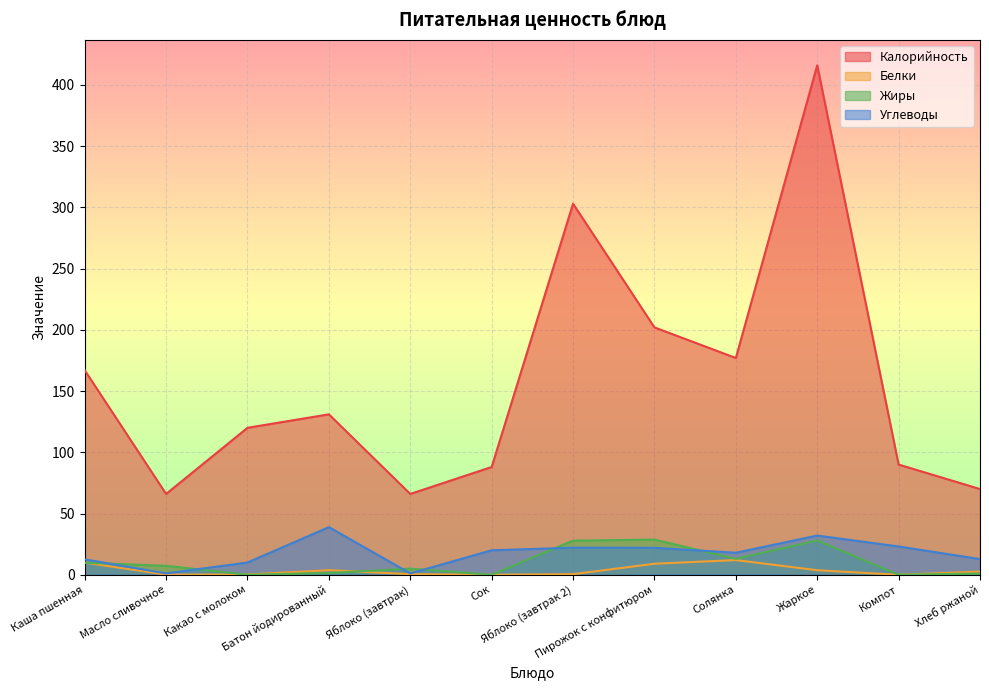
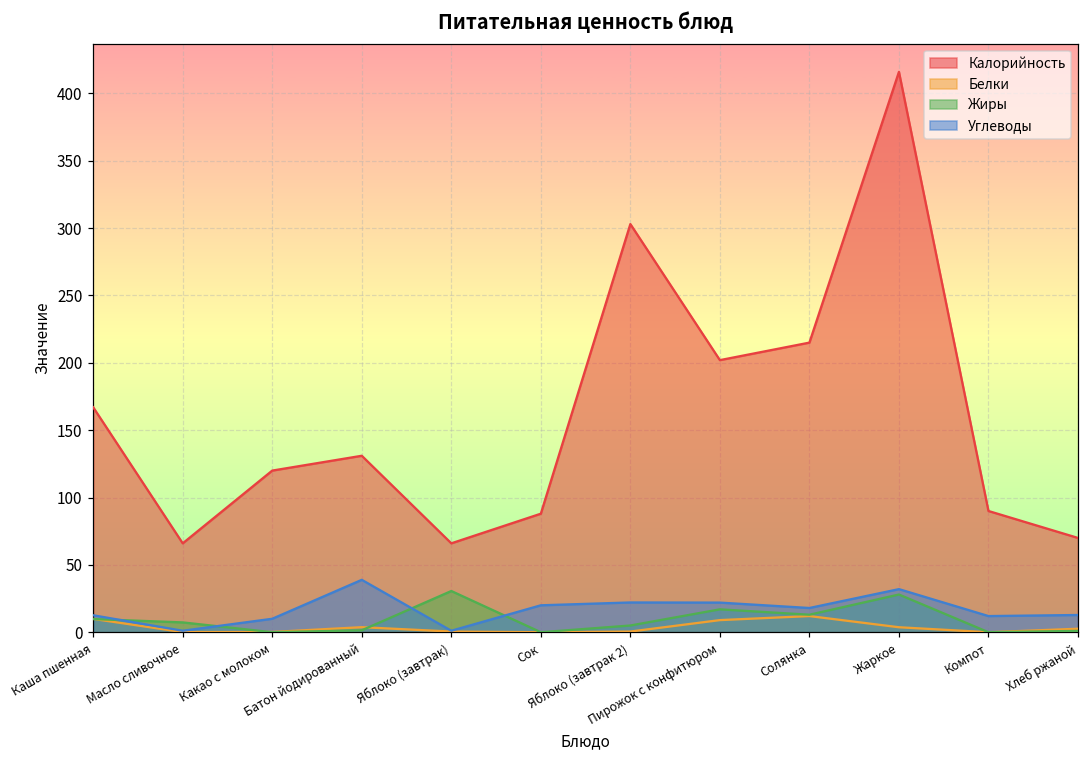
Жиры, Яблоко (завтрак): 5 -> 31
Жиры, Яблоко (завтрак 2): 28 -> 5
Жиры, Пирожок с конфитюром: 29 -> 17
Калорийность, Солянка: 177 -> 215
Углеводы, Компот: 23 -> 12
